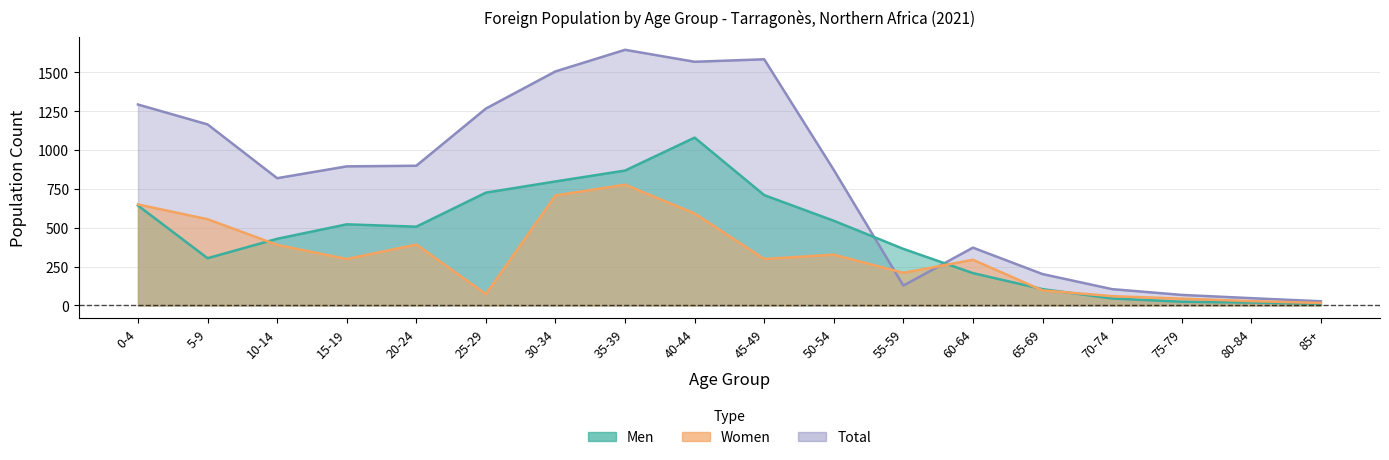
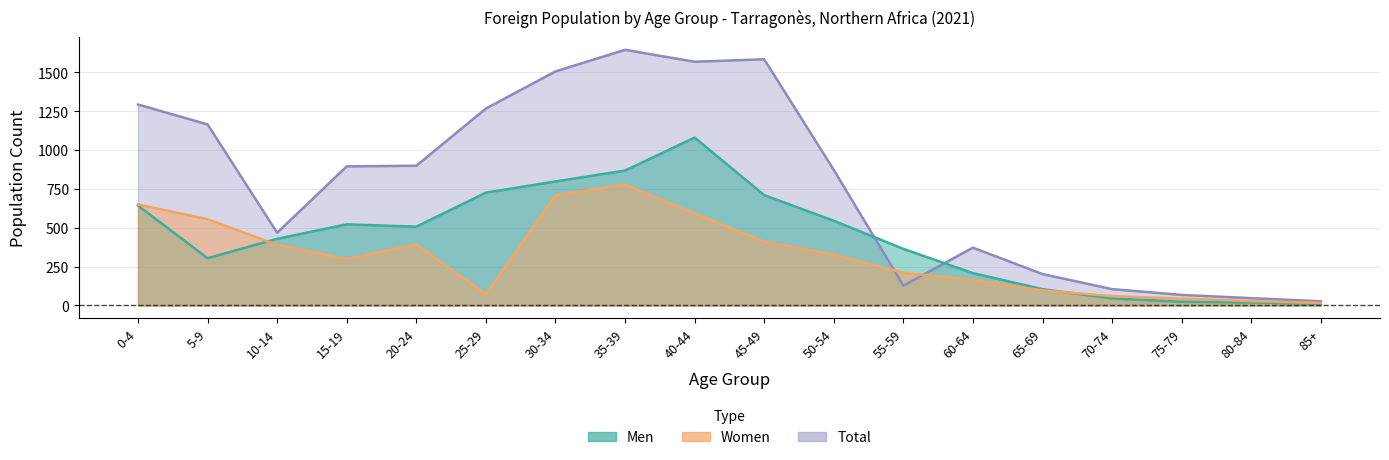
Total, 10-14: 820 -> 470
Women, 45-49: 300 -> 410
Women, 60-64: 290 -> 160
